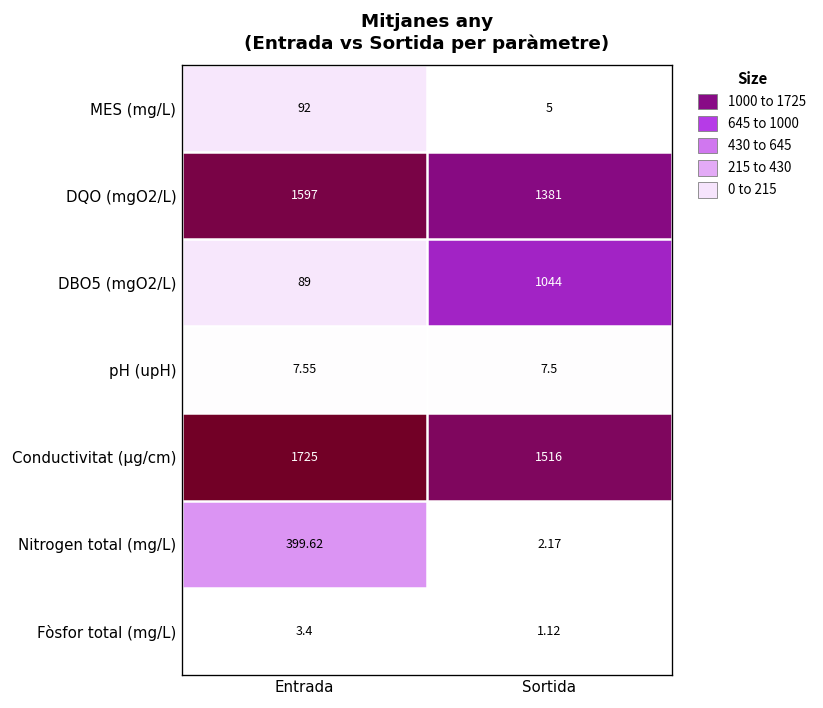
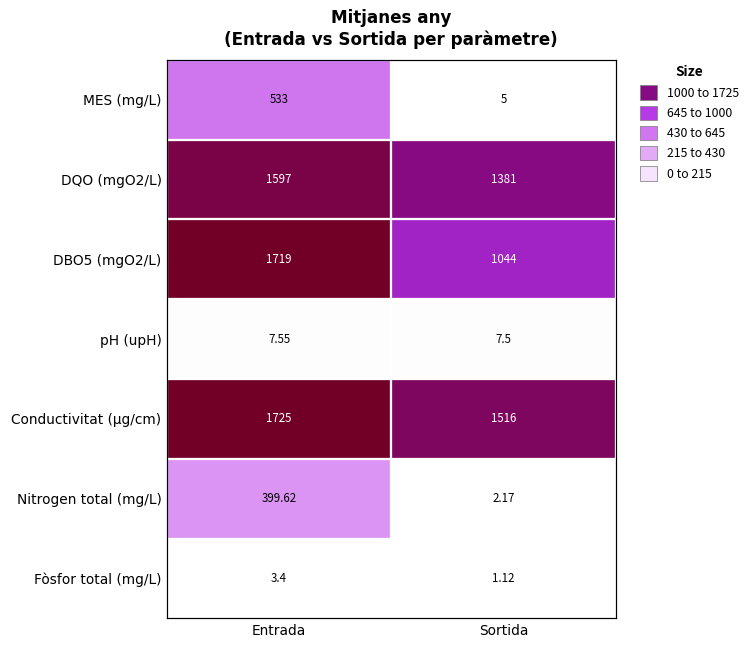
MES (mg/L), Entrada: 92 -> 533
DBO5 (mgO2/L), Entrada: 89 -> 1719
